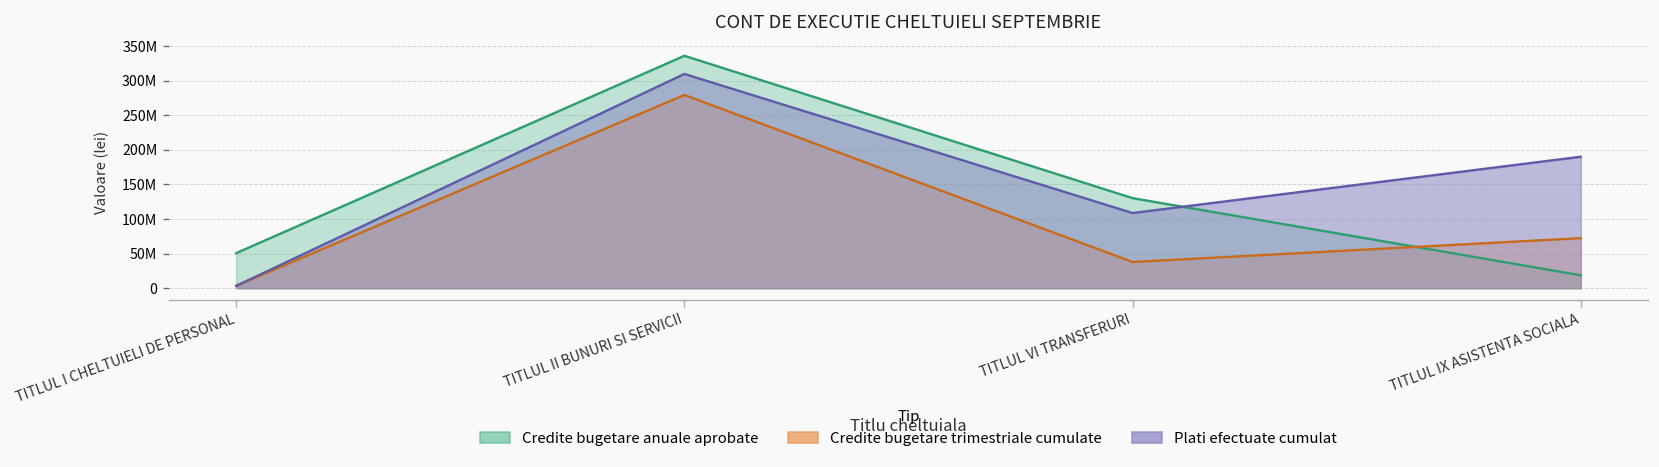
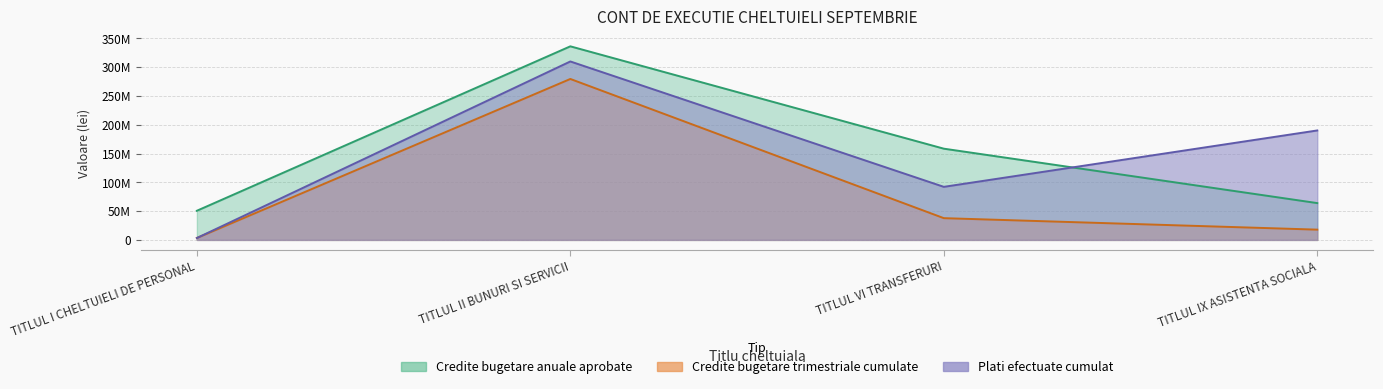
Credite bugetare anuale aprobate, TITLUL VI TRANSFERURI: 130000000 -> 160000000
Plati efectuate cumulat, TITLUL VI TRANSFERURI: 110000000 -> 90000000
Credite bugetare anuale aprobate, TITLUL IX ASISTENTA SOCIALA: 20000000 -> 60000000
Credite bugetare trimestriale cumulate, TITLUL IX ASISTENTA SOCIALA: 70000000 -> 20000000
